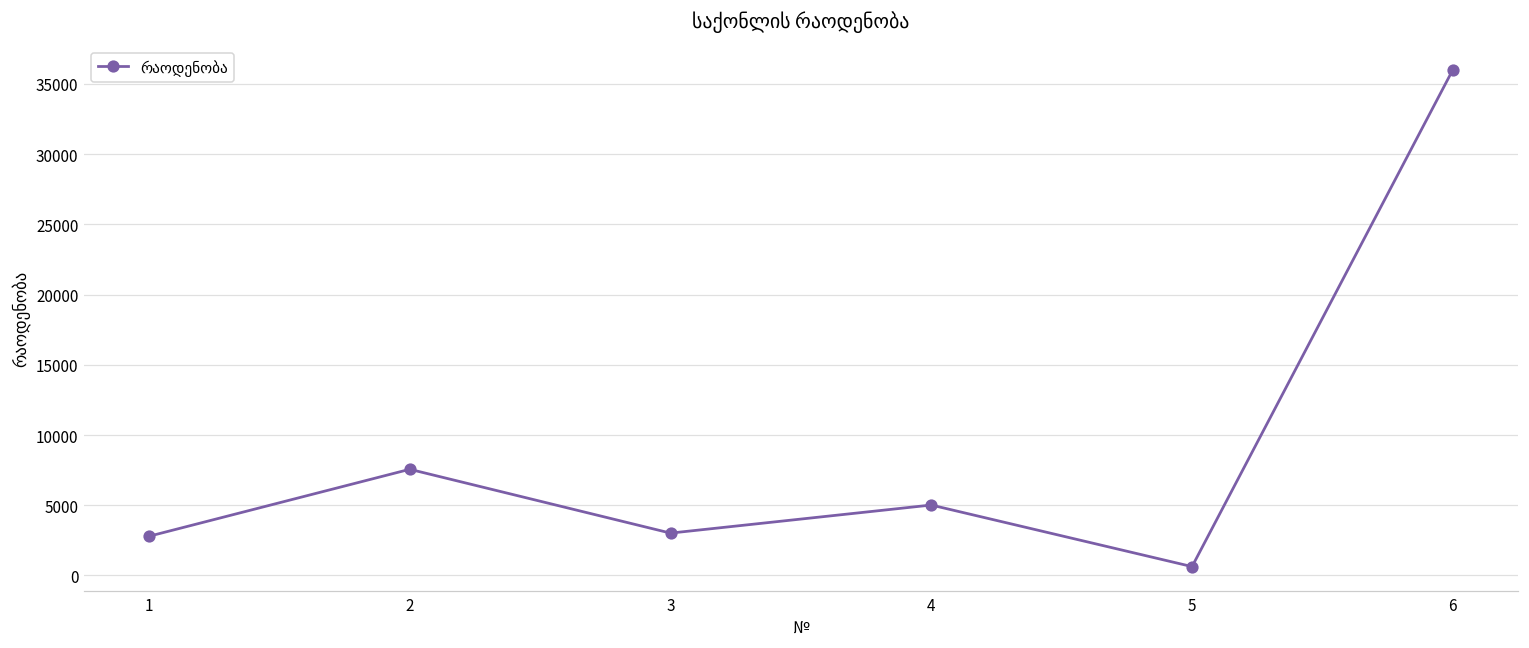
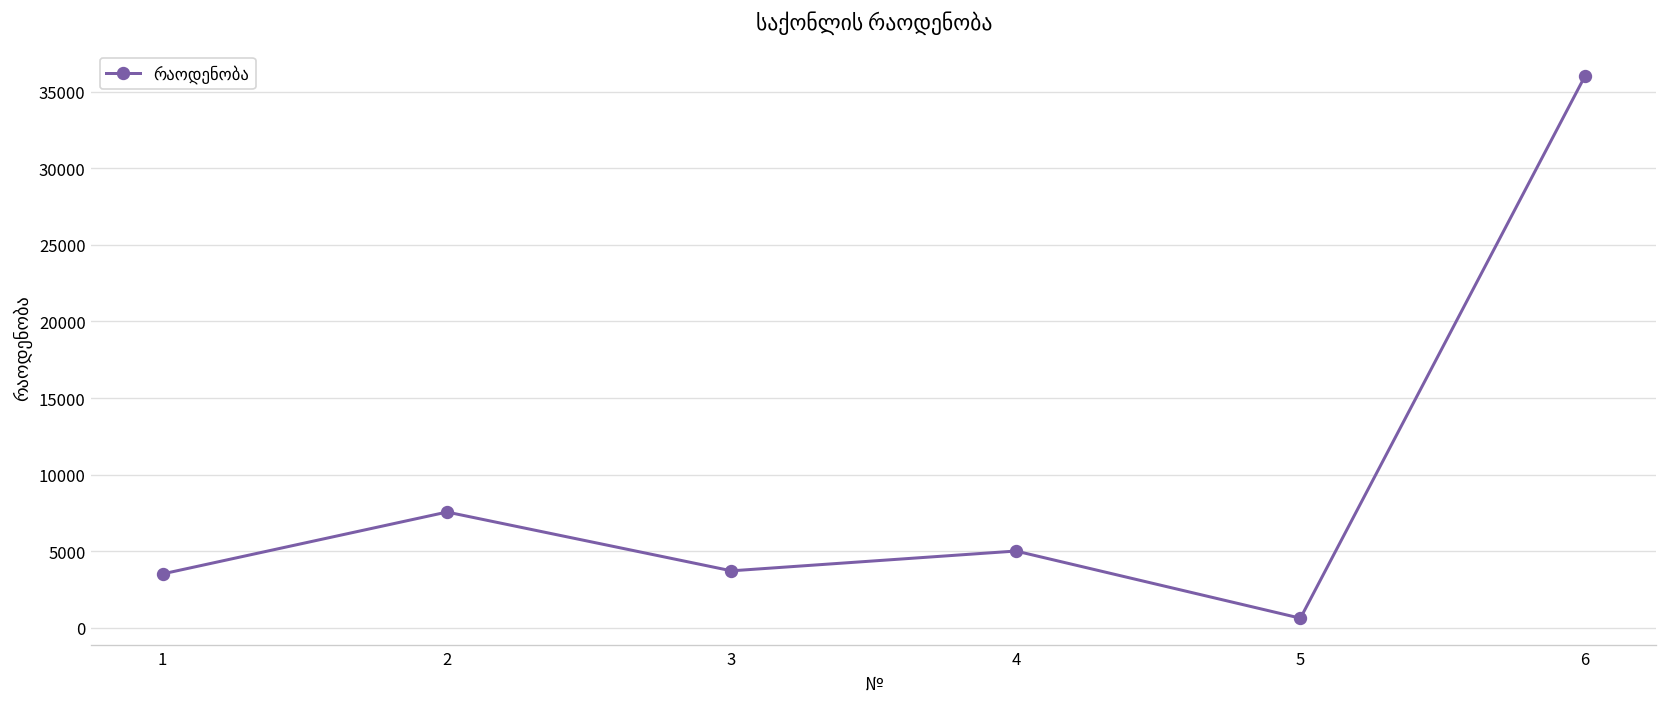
1: 2800 -> 3500
3: 3000 -> 3700
